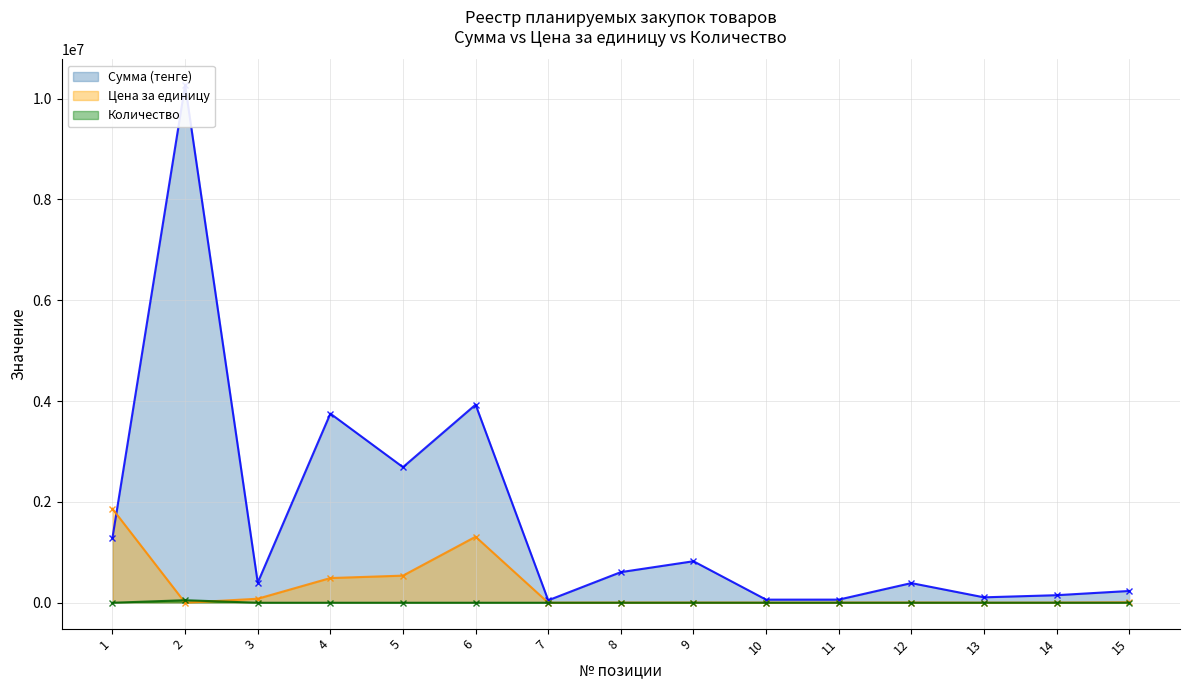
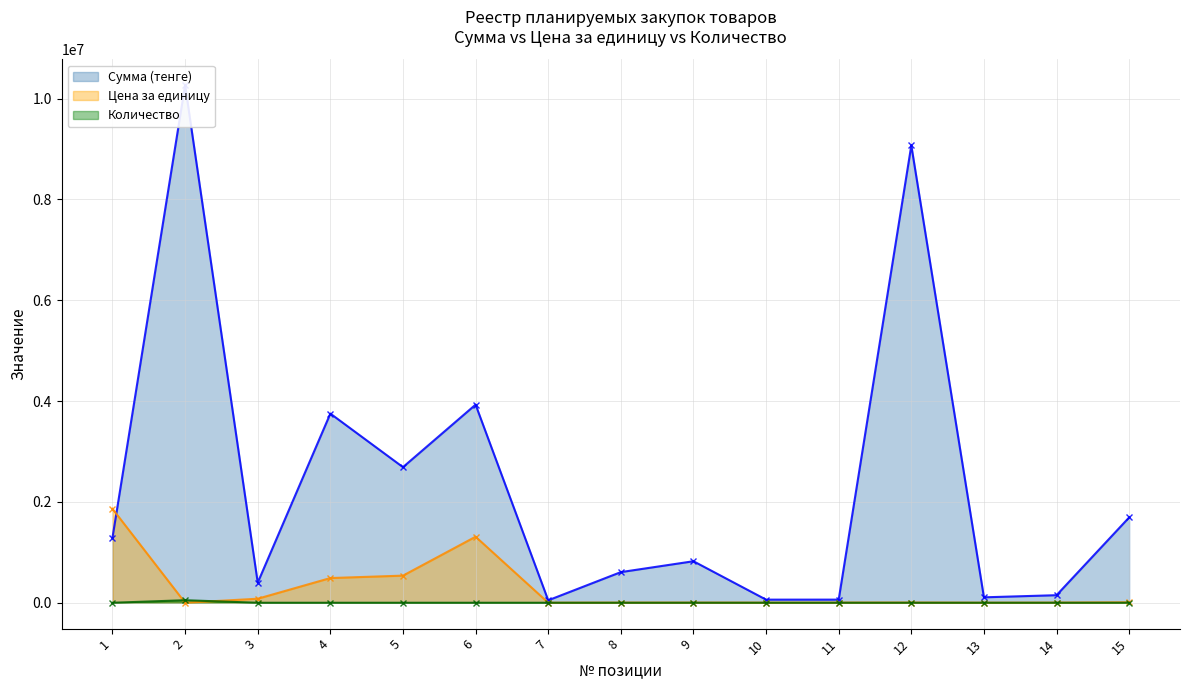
Сумма (тенге), 12: 400000 -> 9100000
Сумма (тенге), 15: 200000 -> 1700000
